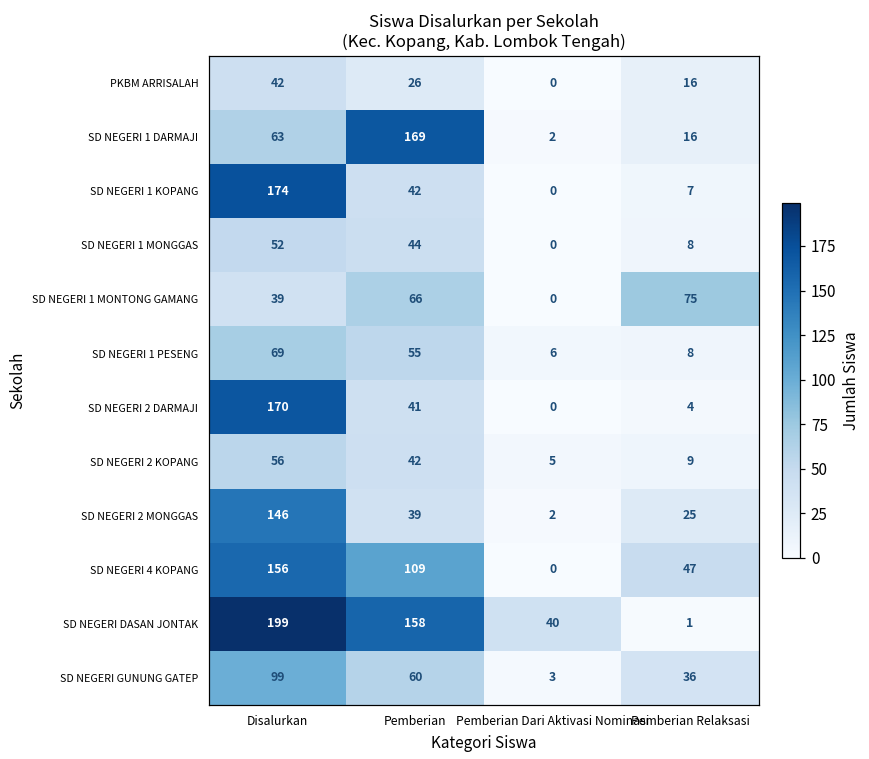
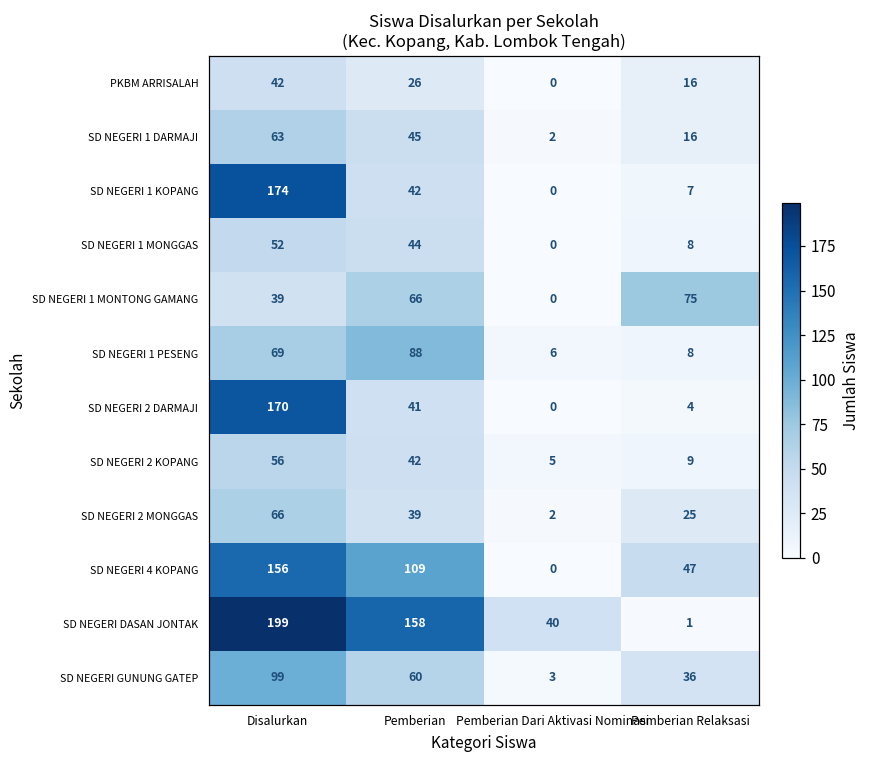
SD NEGERI 1 DARMAJI, Pemberian: 169 -> 45
SD NEGERI 1 PESENG, Pemberian: 55 -> 88
SD NEGERI 2 MONGGAS, Disalurkan: 146 -> 66
